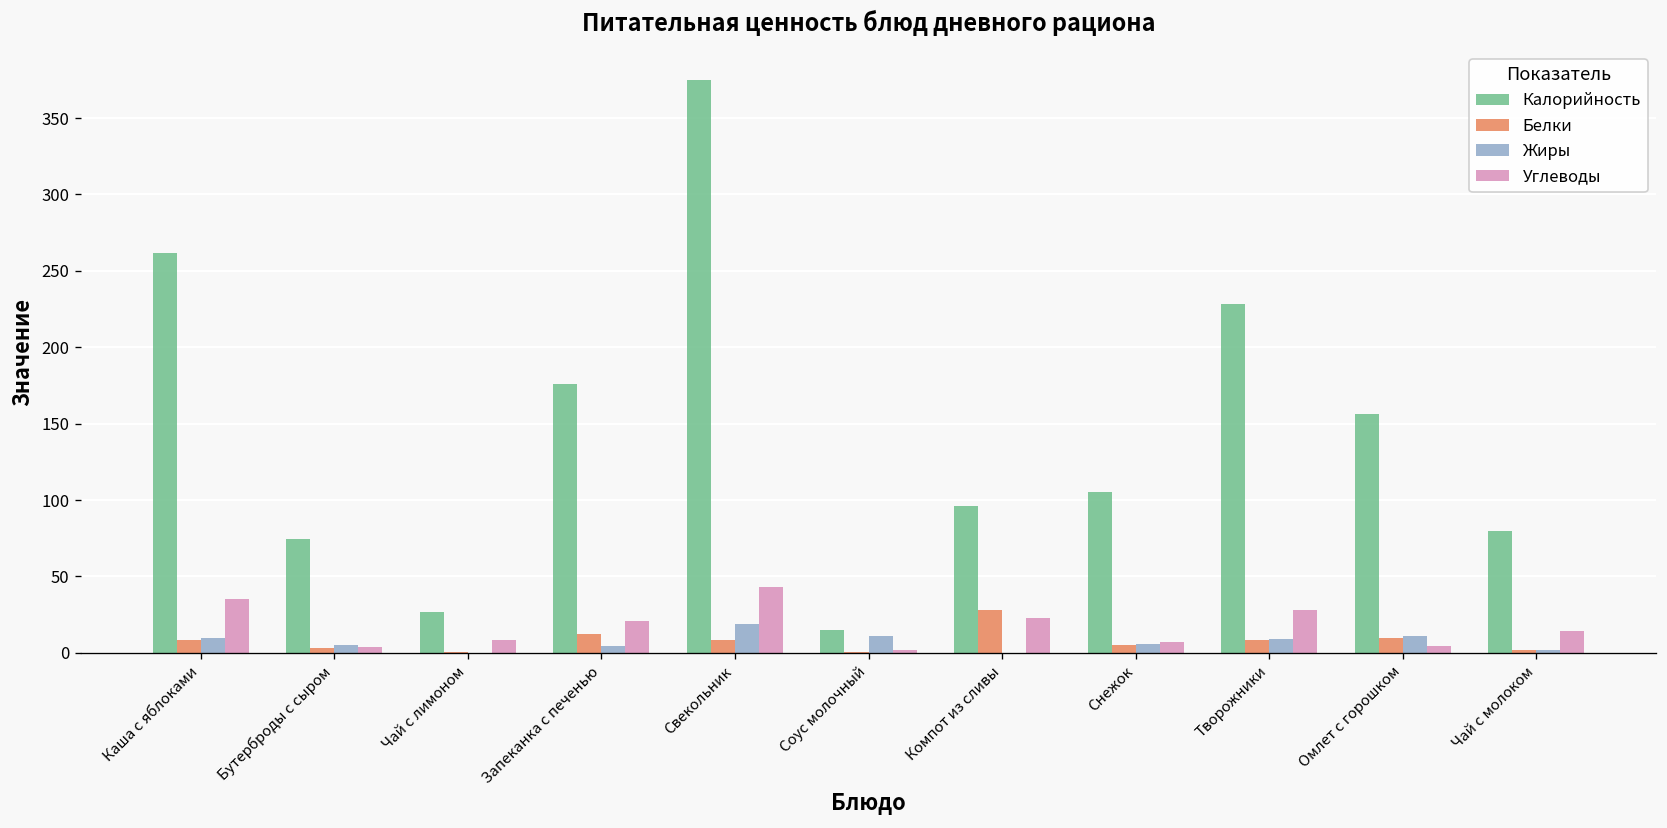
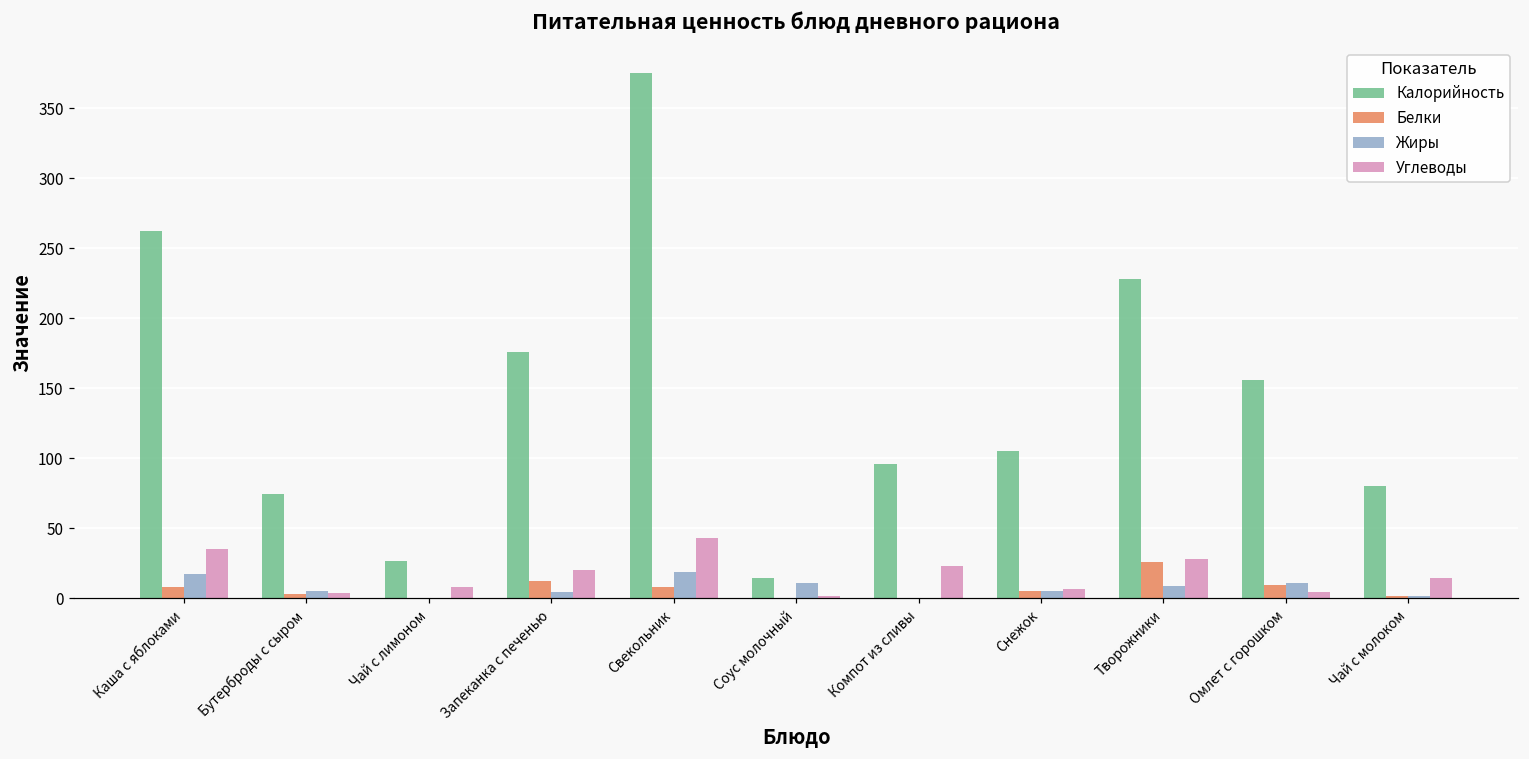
Жиры, Каша с яблоками: 10 -> 17
Белки, Компот из сливы: 28 -> 1
Белки, Творожники: 9 -> 26
